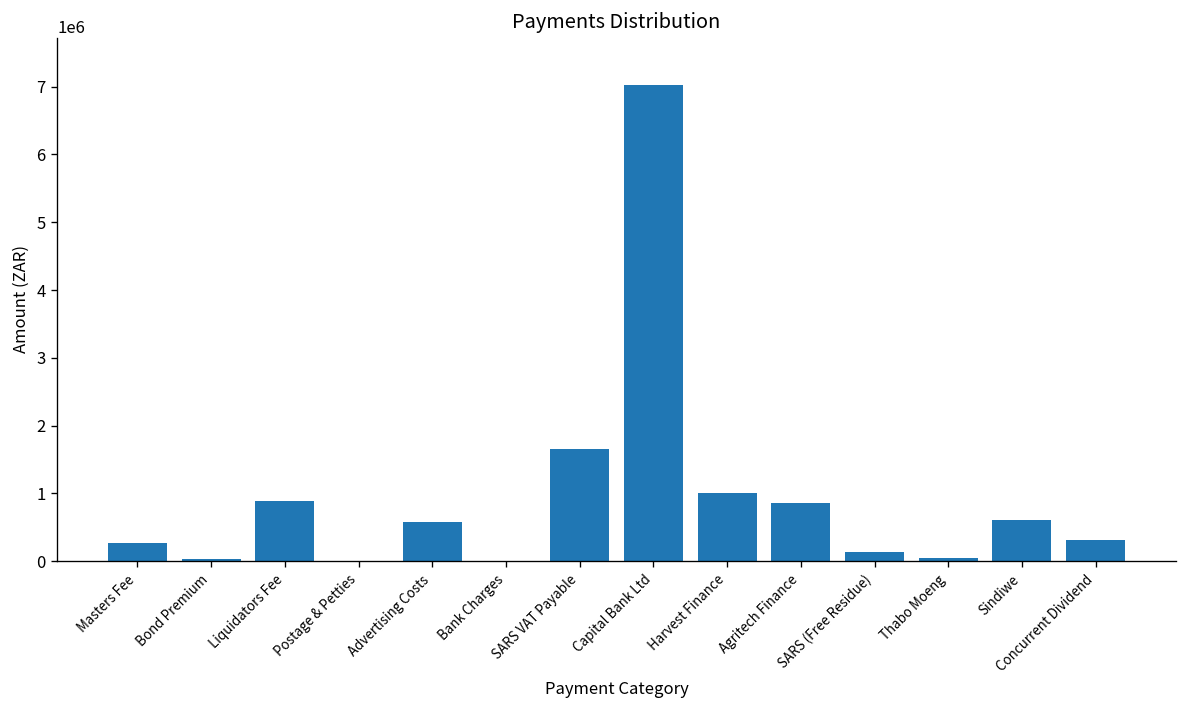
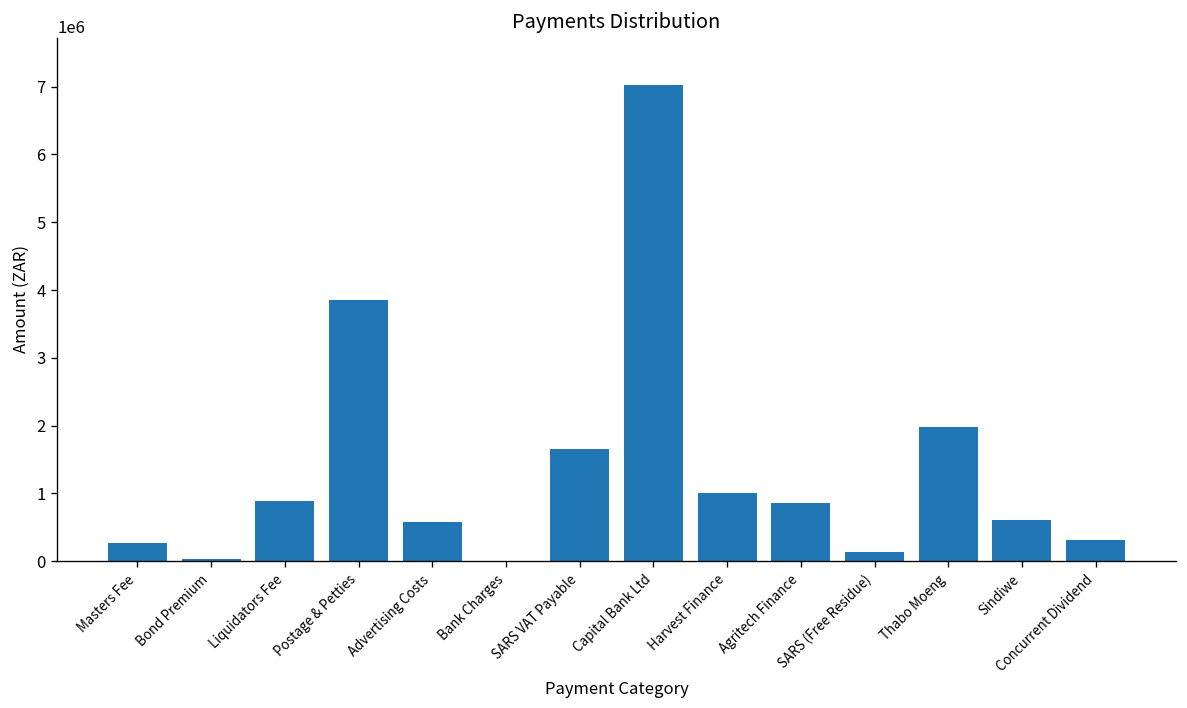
Postage & Petties: 0 -> 3800000
Thabo Moeng: 0 -> 2000000
